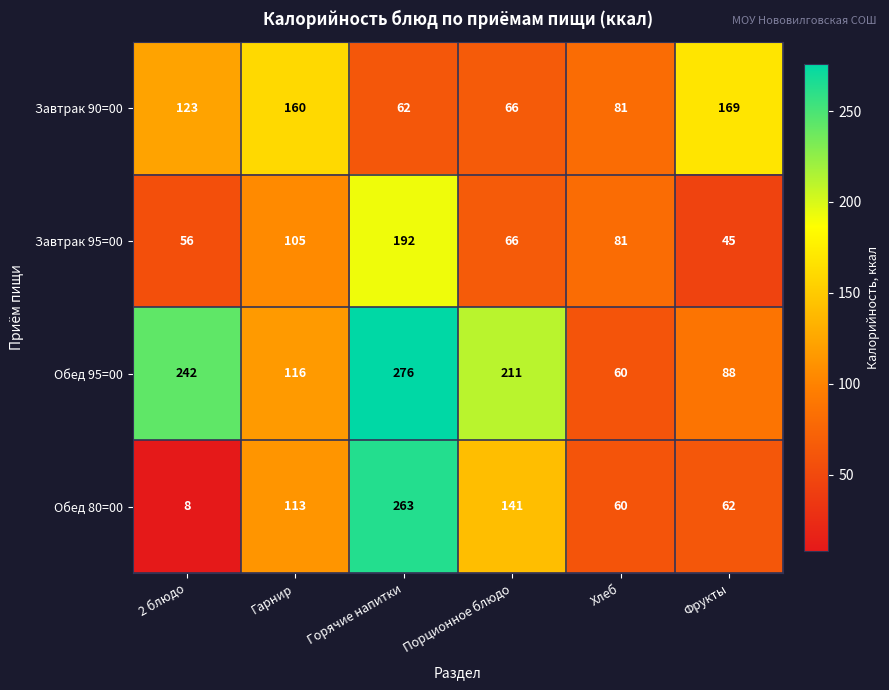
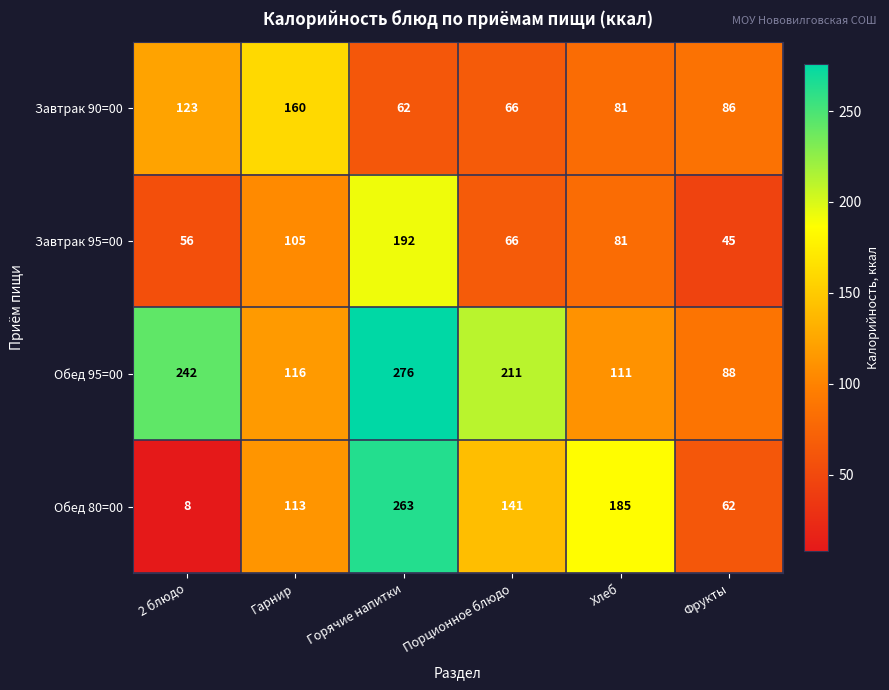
Завтрак 90=00, Фрукты: 169 -> 86
Обед 95=00, Хлеб: 60 -> 111
Обед 80=00, Хлеб: 60 -> 185
